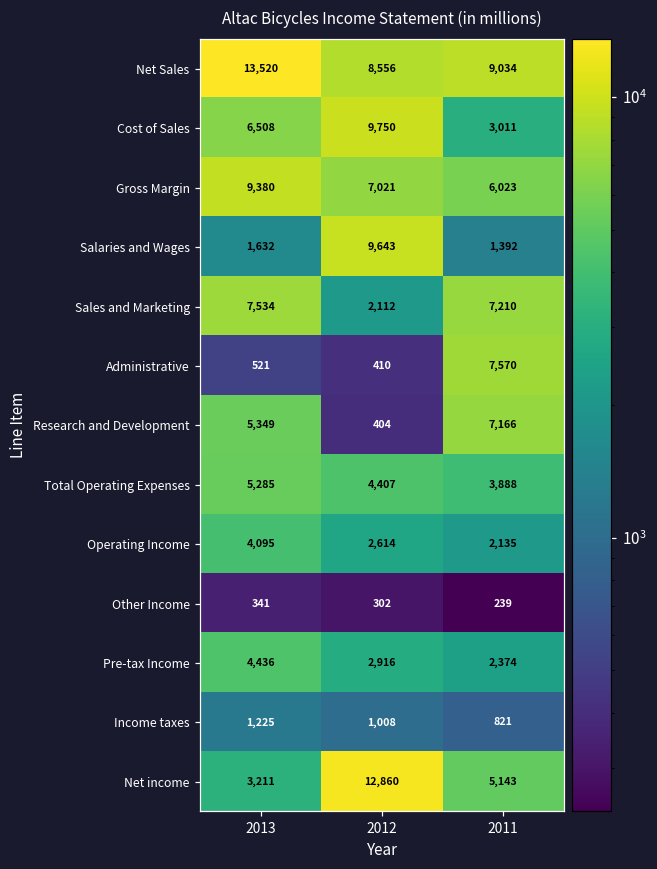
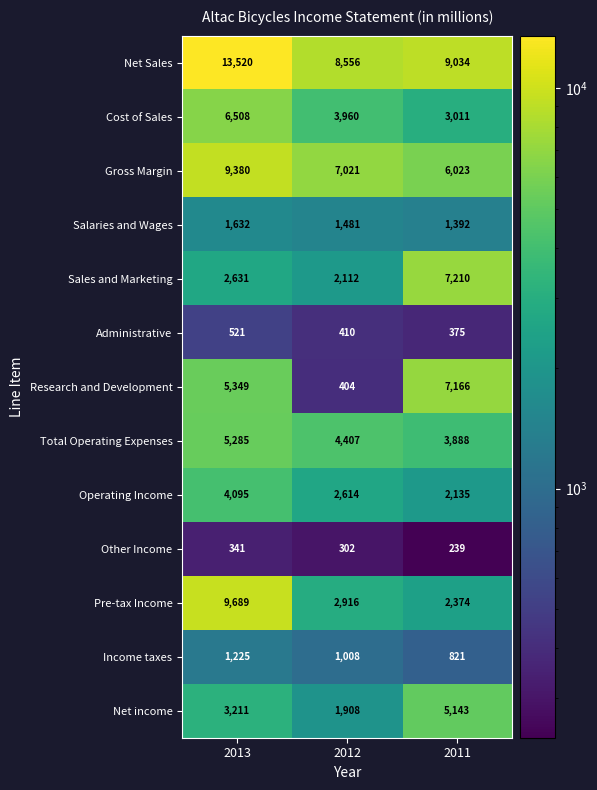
Cost of Sales, 2012: 9,750 -> 3,960
Salaries and Wages, 2012: 9,643 -> 1,481
Sales and Marketing, 2013: 7,534 -> 2,631
Administrative, 2011: 7,570 -> 375
Pre-tax Income, 2013: 4,436 -> 9,689
Net income, 2012: 12,860 -> 1,908
